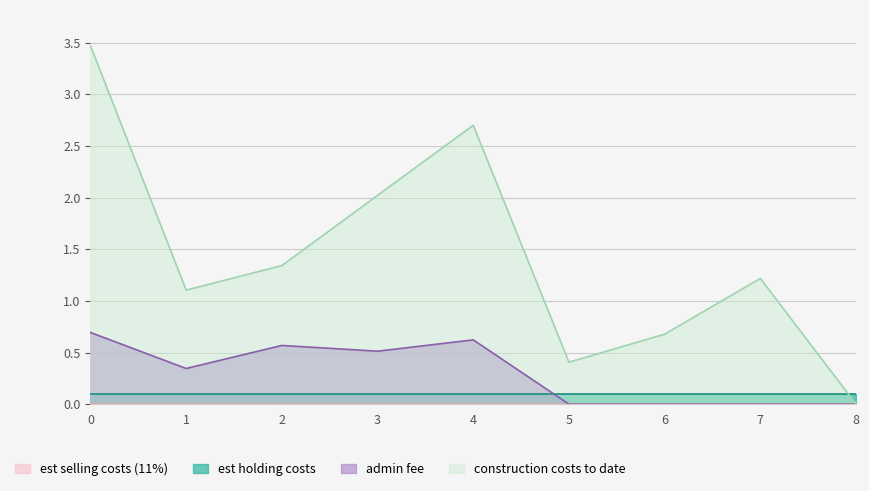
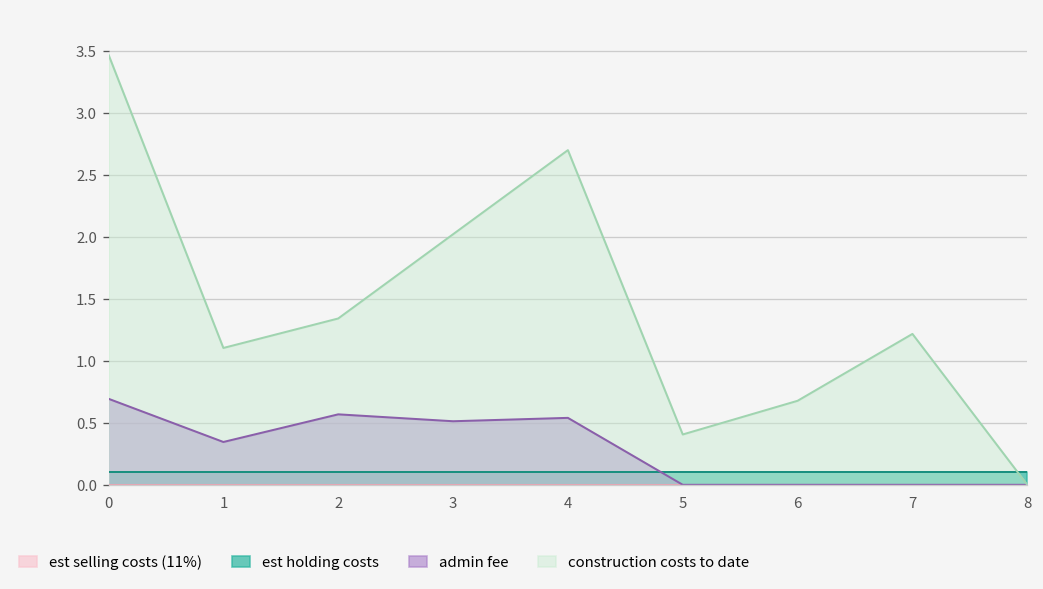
admin fee, 4: 0.62 -> 0.54
